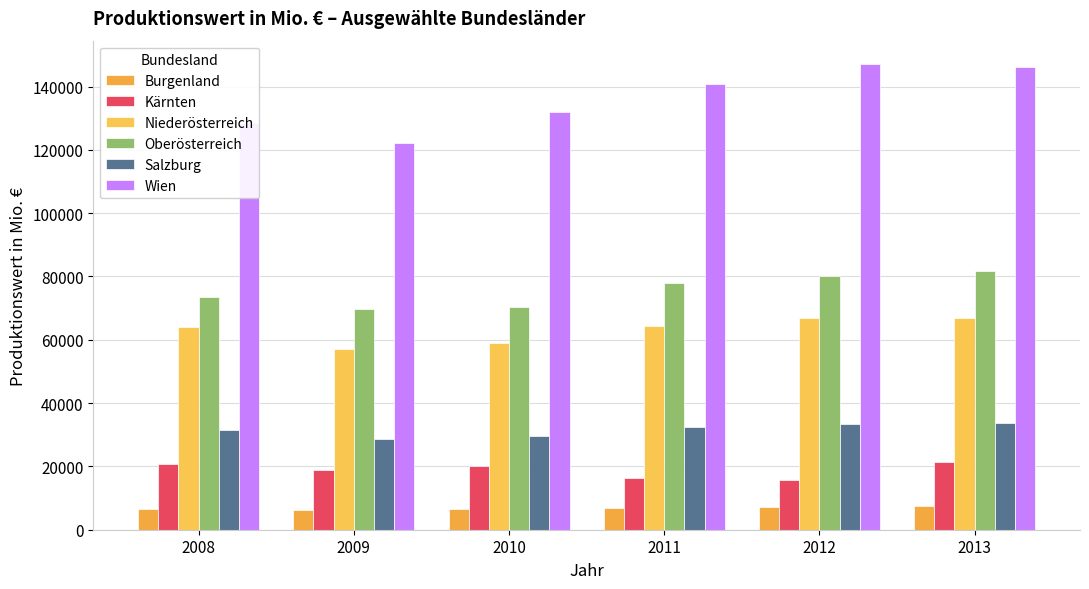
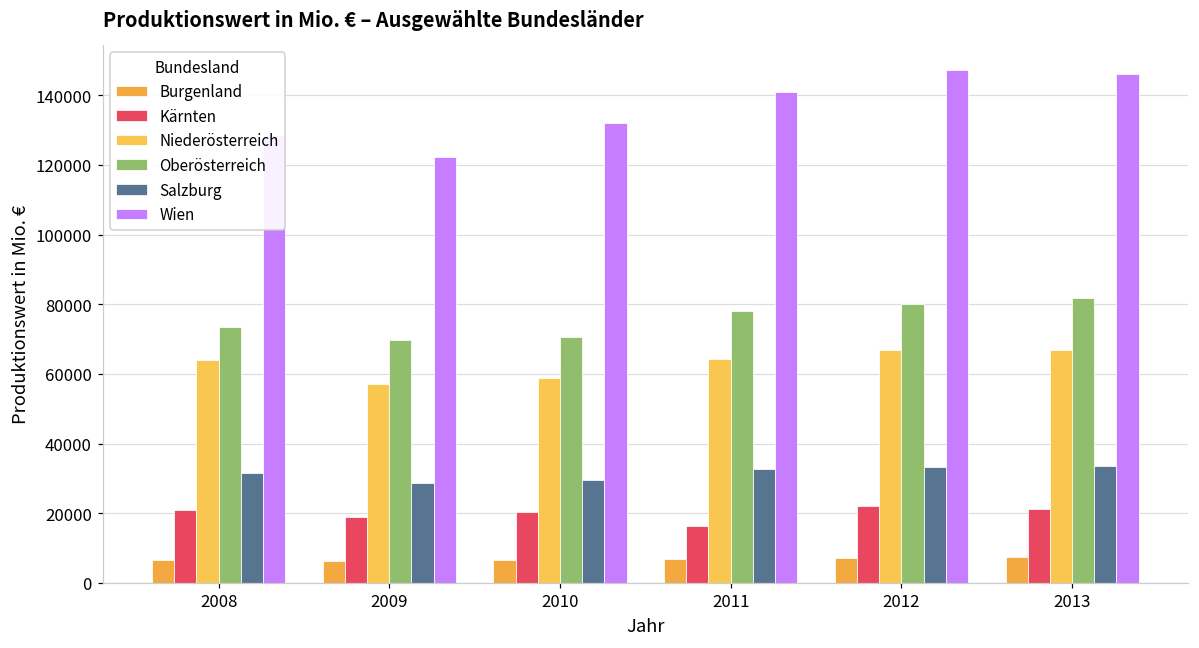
Kärnten, 2012: 16000 -> 22000
